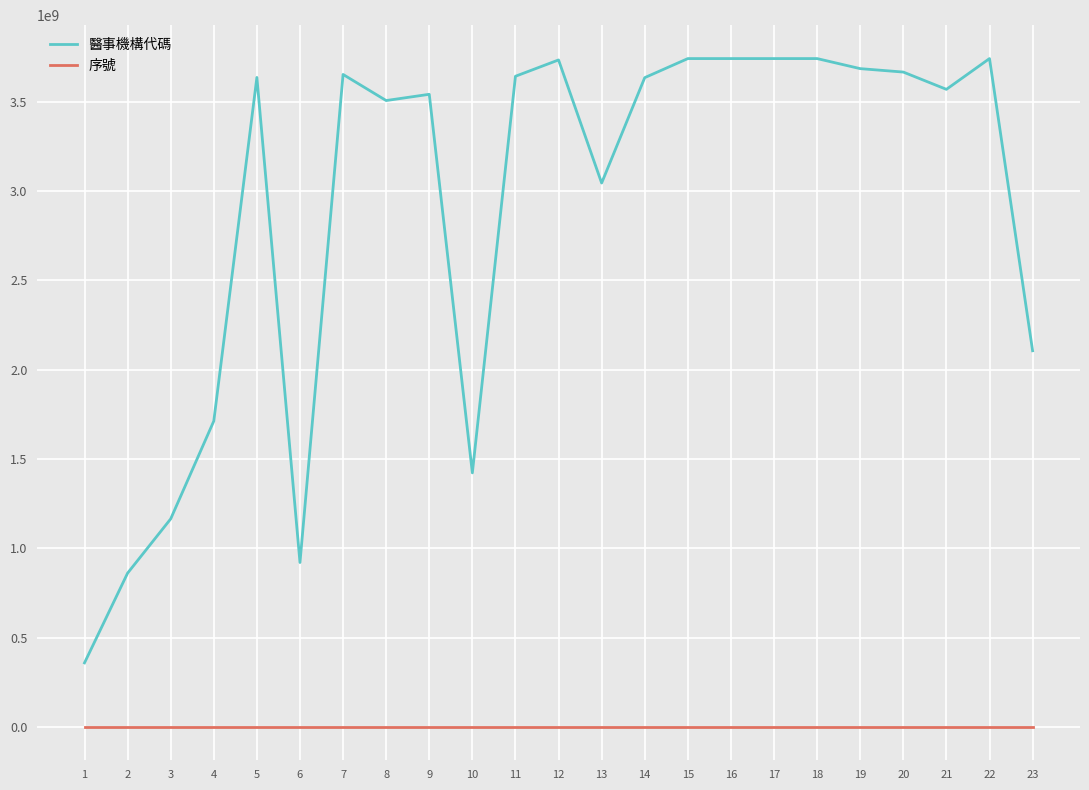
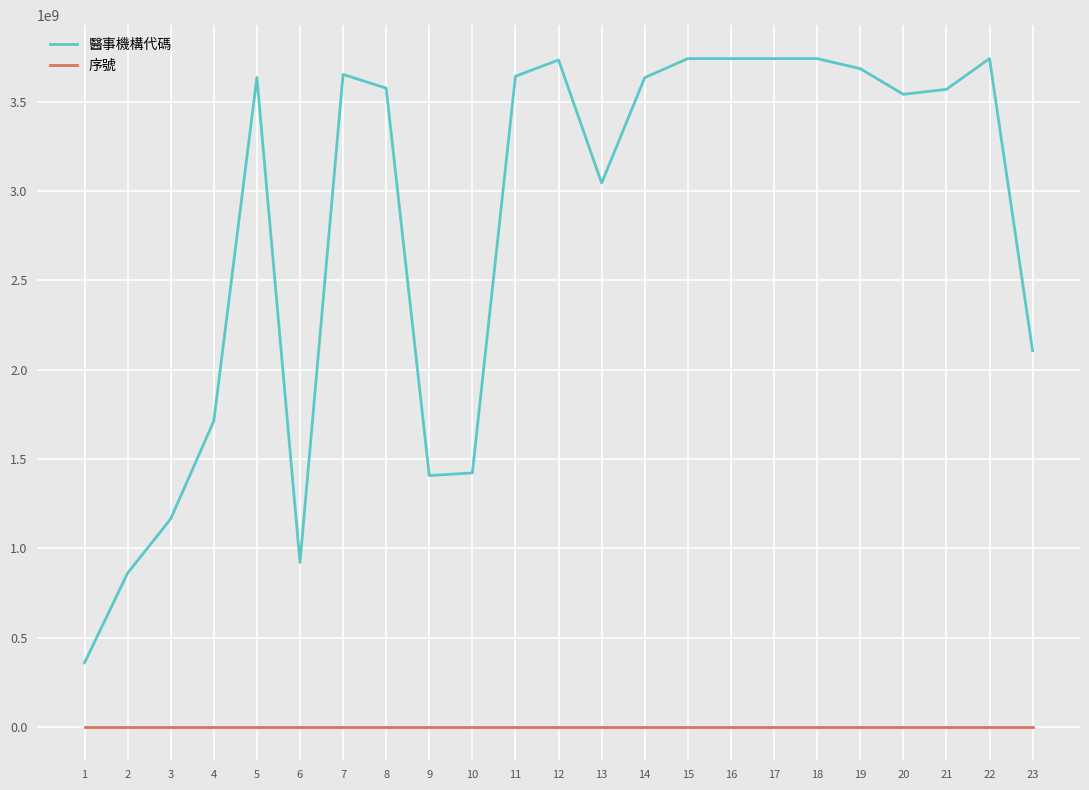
醫事機構代碼, 8: 3510000000 -> 3580000000
醫事機構代碼, 9: 3540000000 -> 1410000000
醫事機構代碼, 20: 3670000000 -> 3540000000
